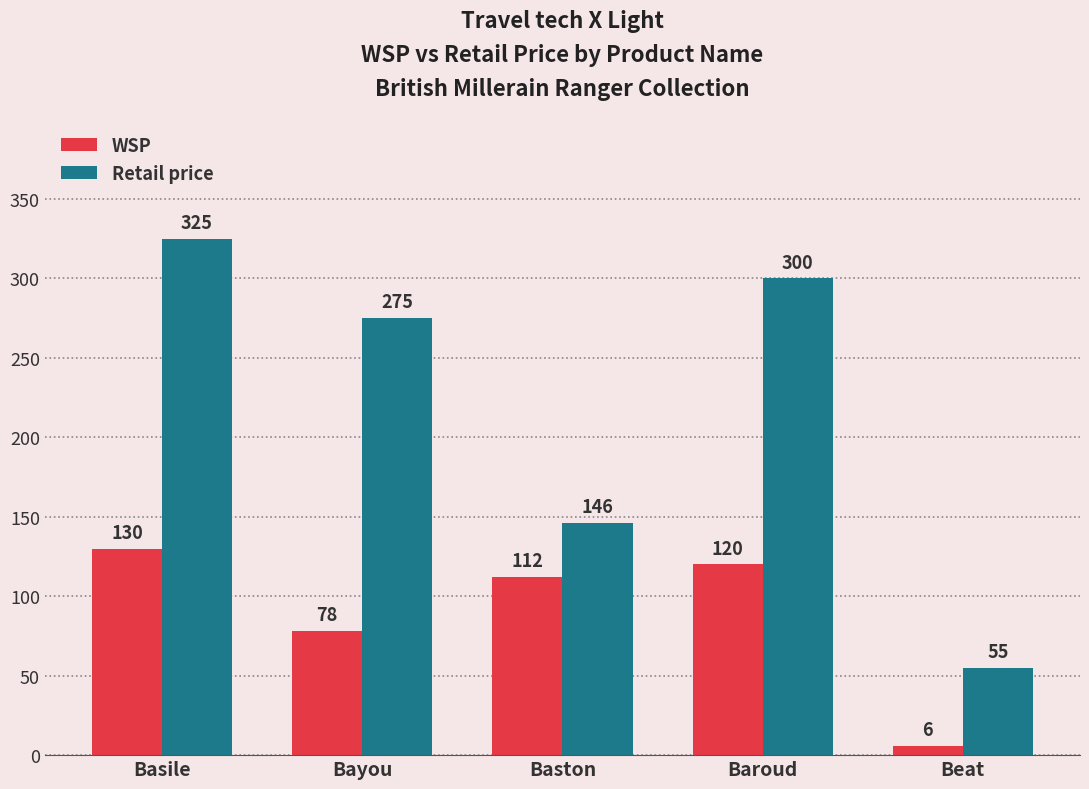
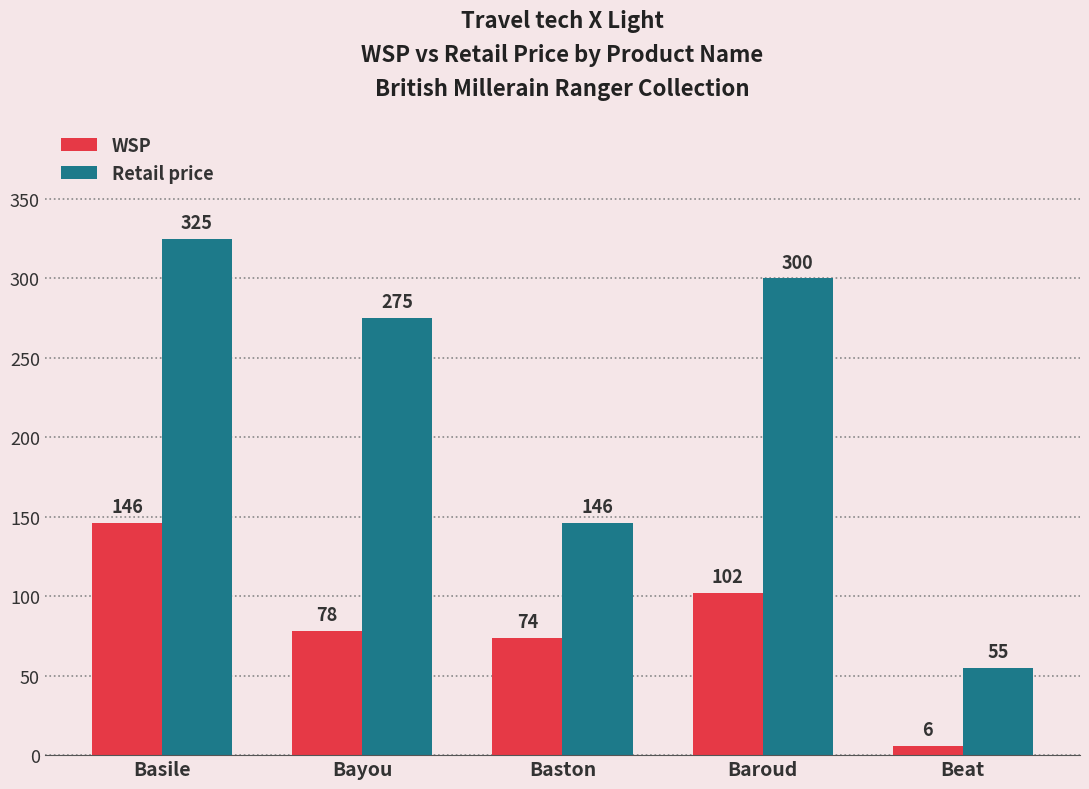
WSP, Basile: 130 -> 146
WSP, Baston: 112 -> 74
WSP, Baroud: 120 -> 102
